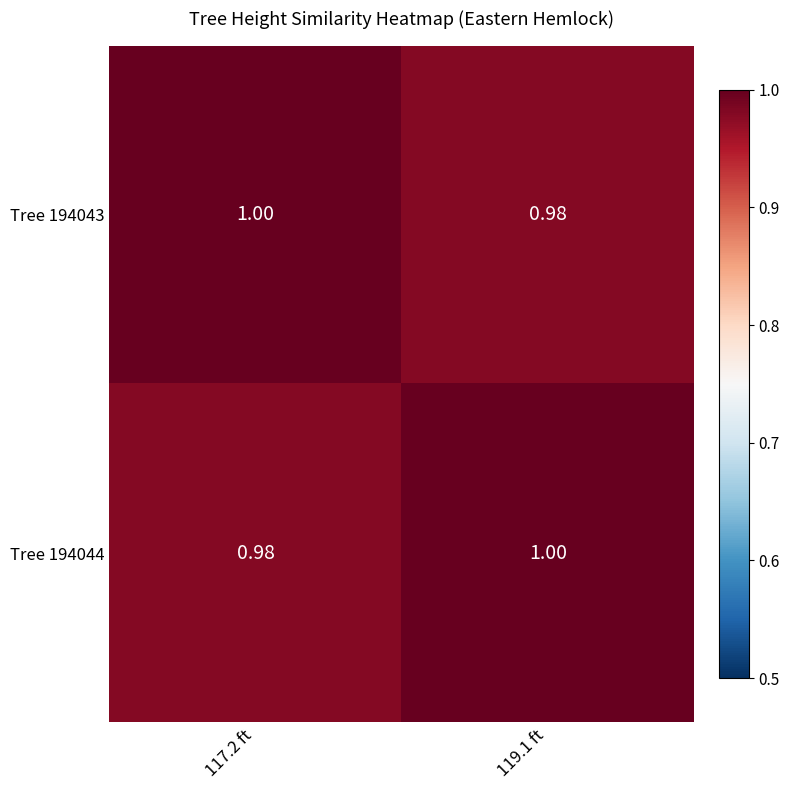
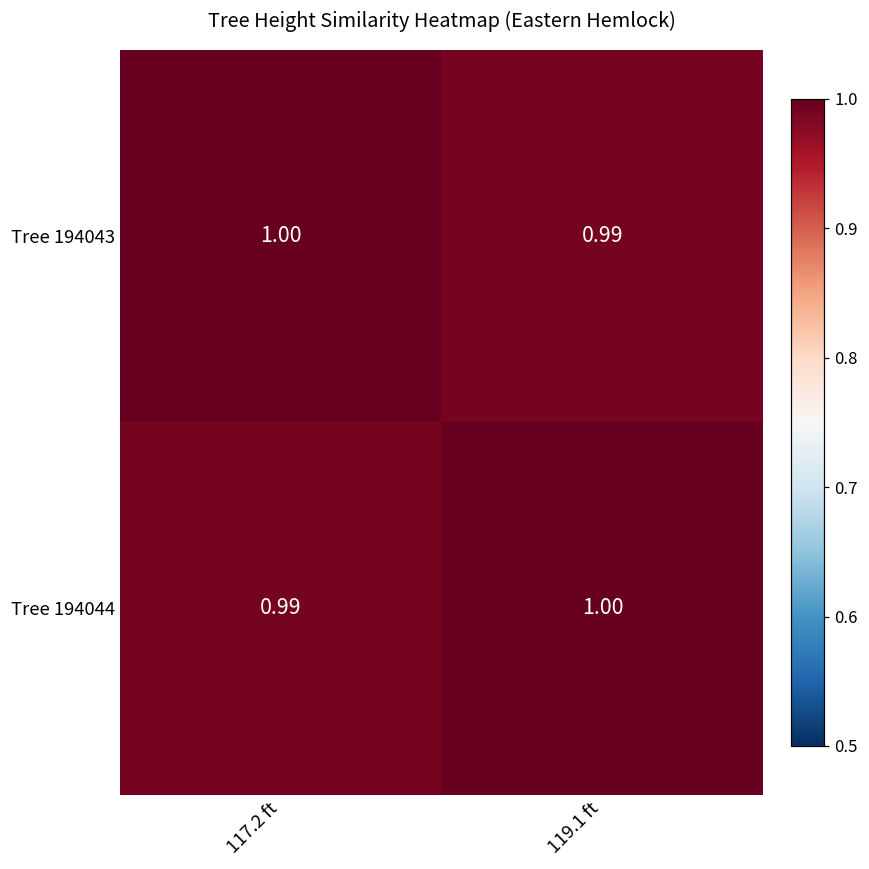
Tree 194043, 119.1 ft: 0.98 -> 0.99
Tree 194044, 117.2 ft: 0.98 -> 0.99
